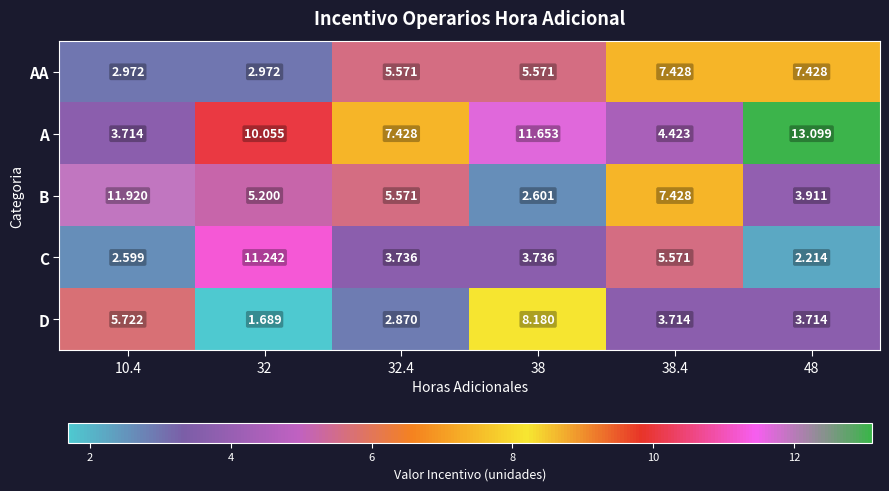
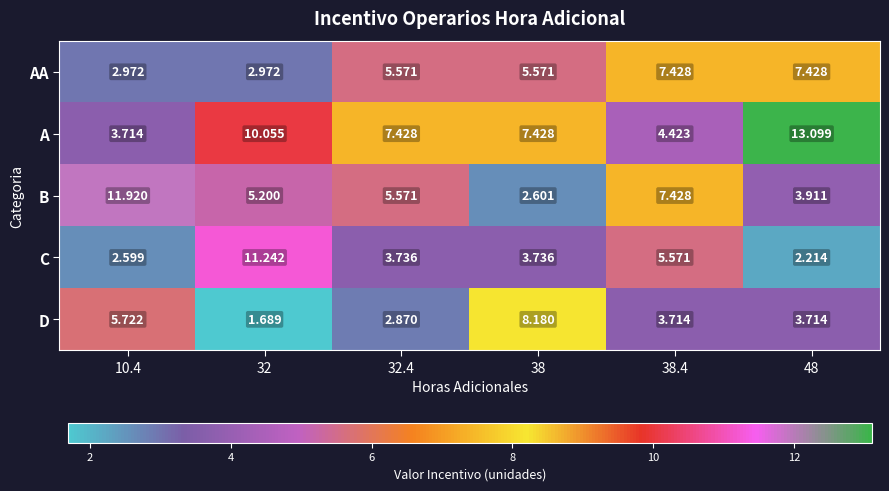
A, 38: 11.653 -> 7.428
